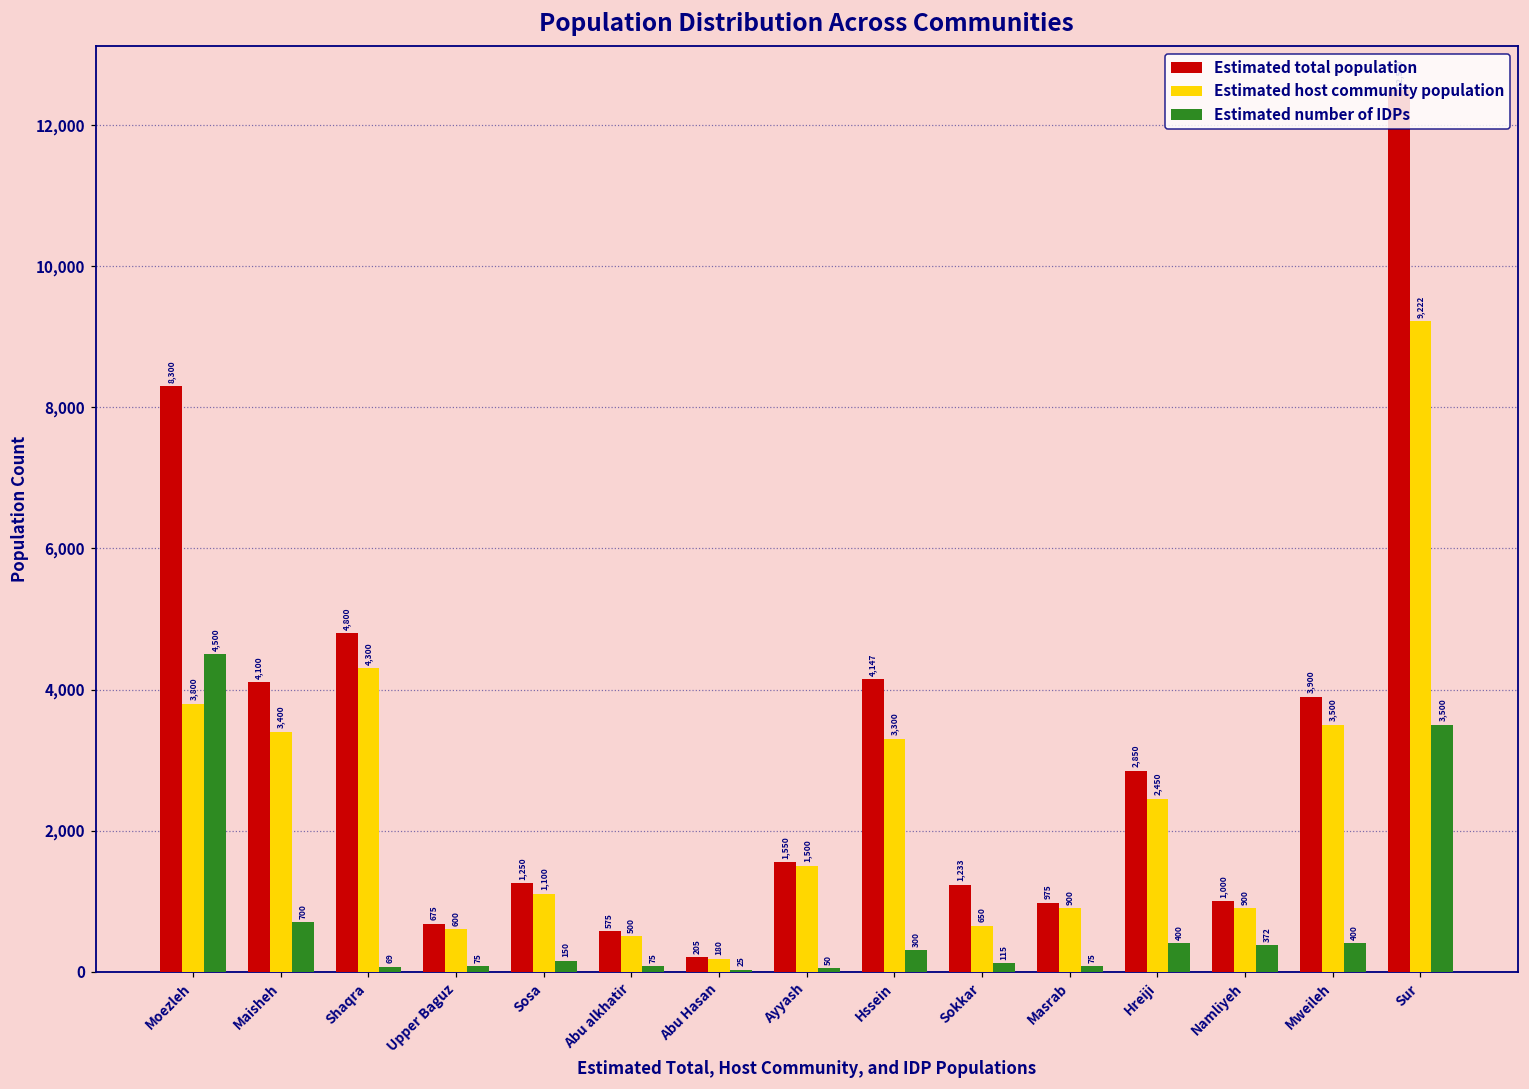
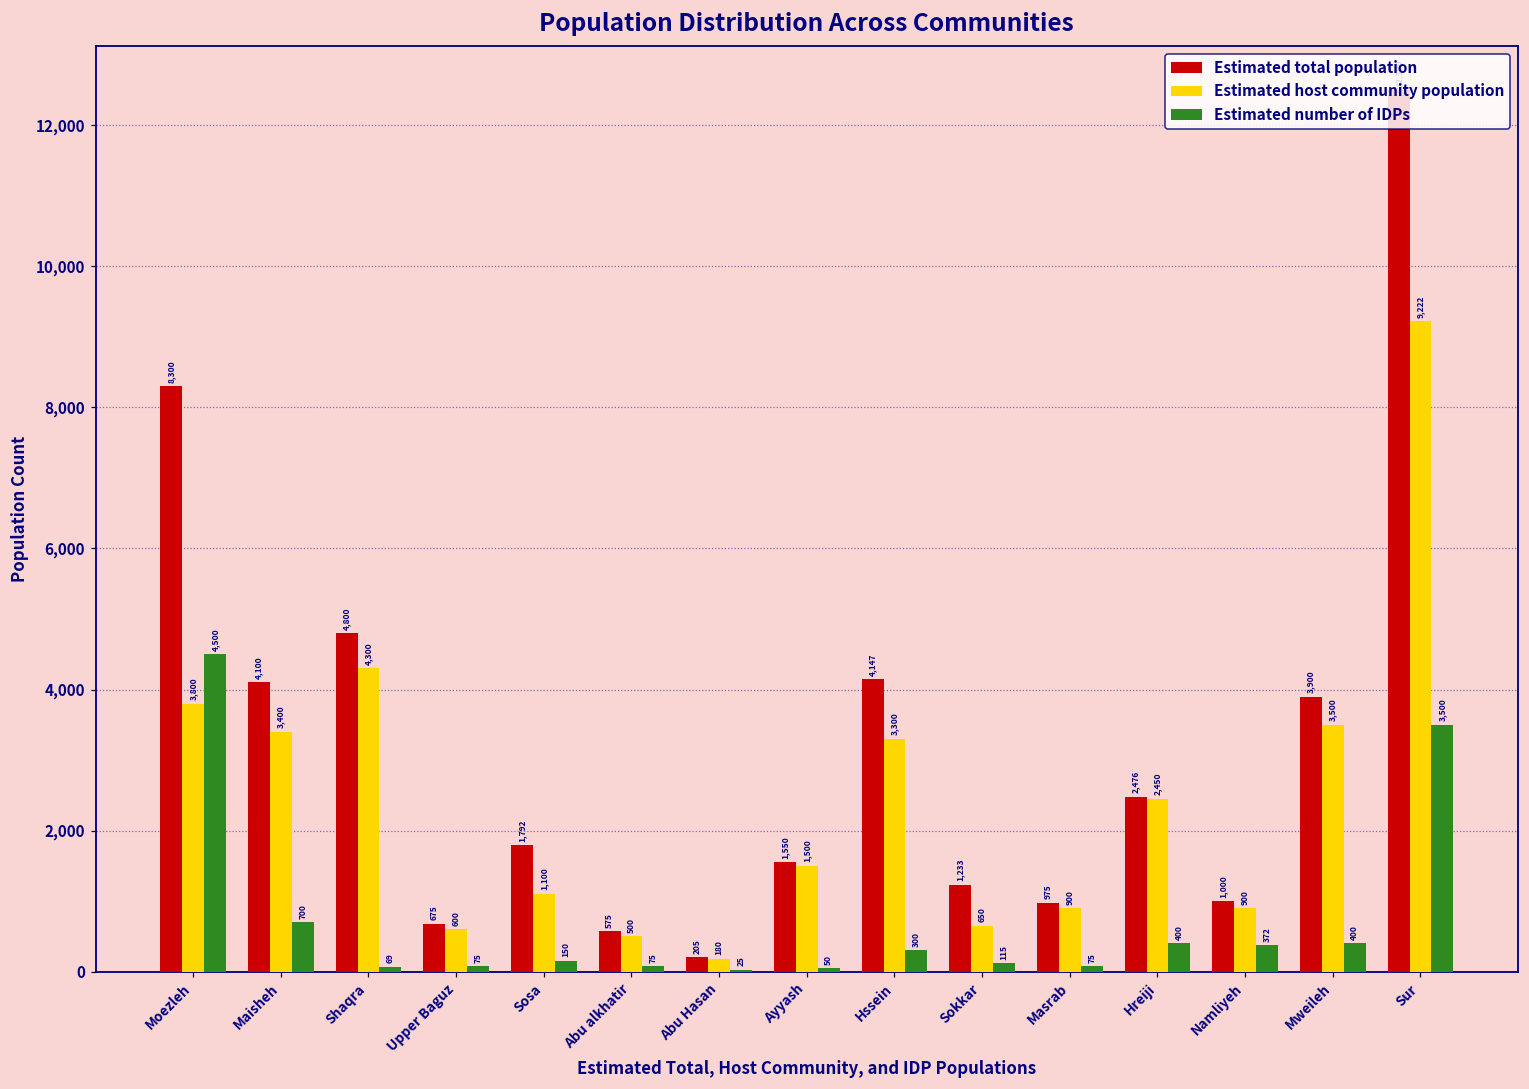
Estimated total population, Sosa: 1,250 -> 1,792
Estimated total population, Hreiji: 2,850 -> 2,476
